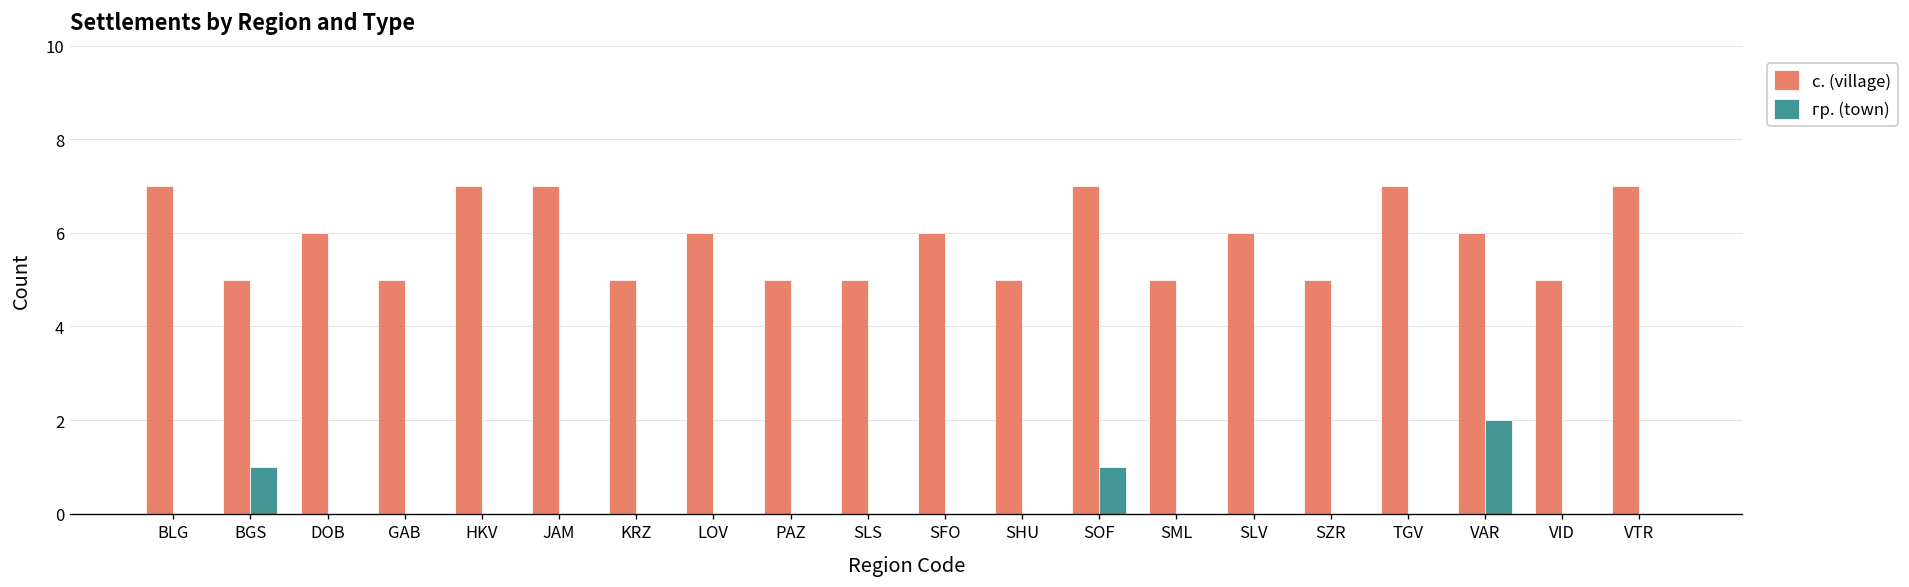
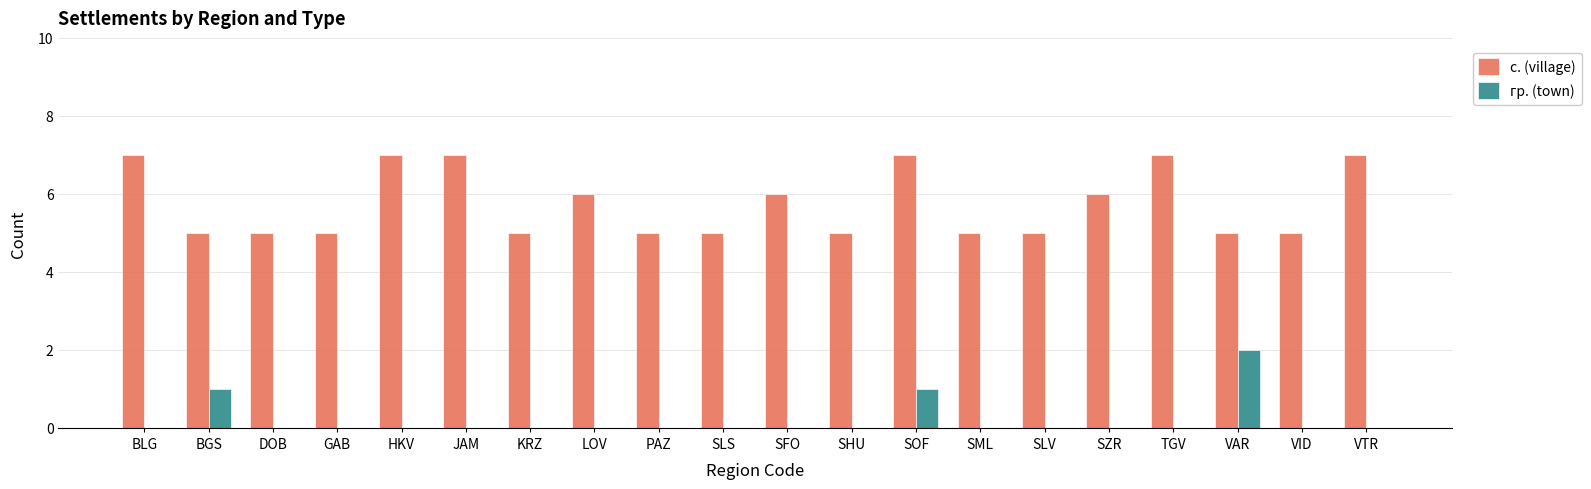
с. (village), DOB: 6 -> 5
с. (village), SLV: 6 -> 5
с. (village), SZR: 5 -> 6
с. (village), VAR: 6 -> 5
